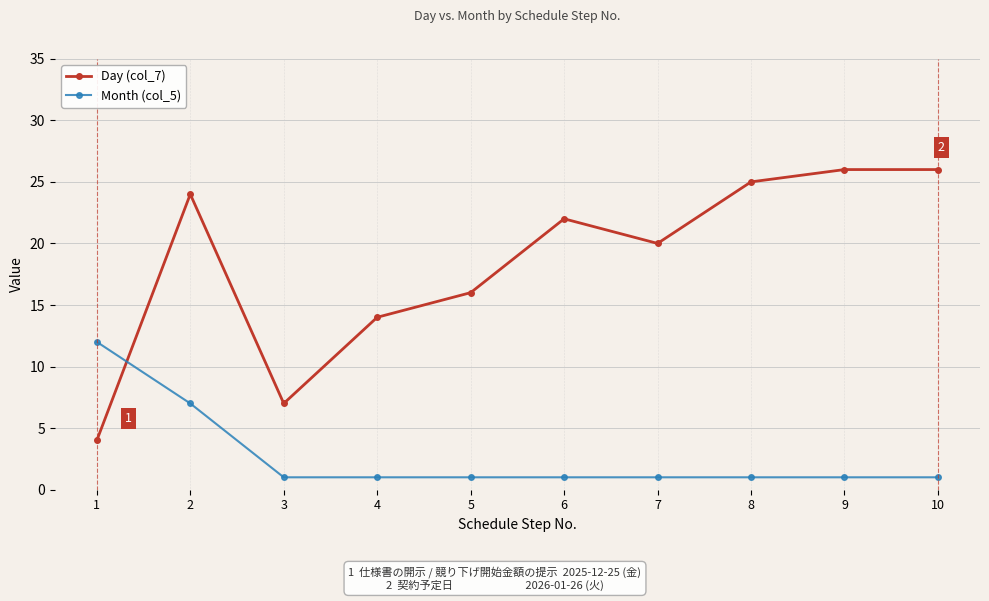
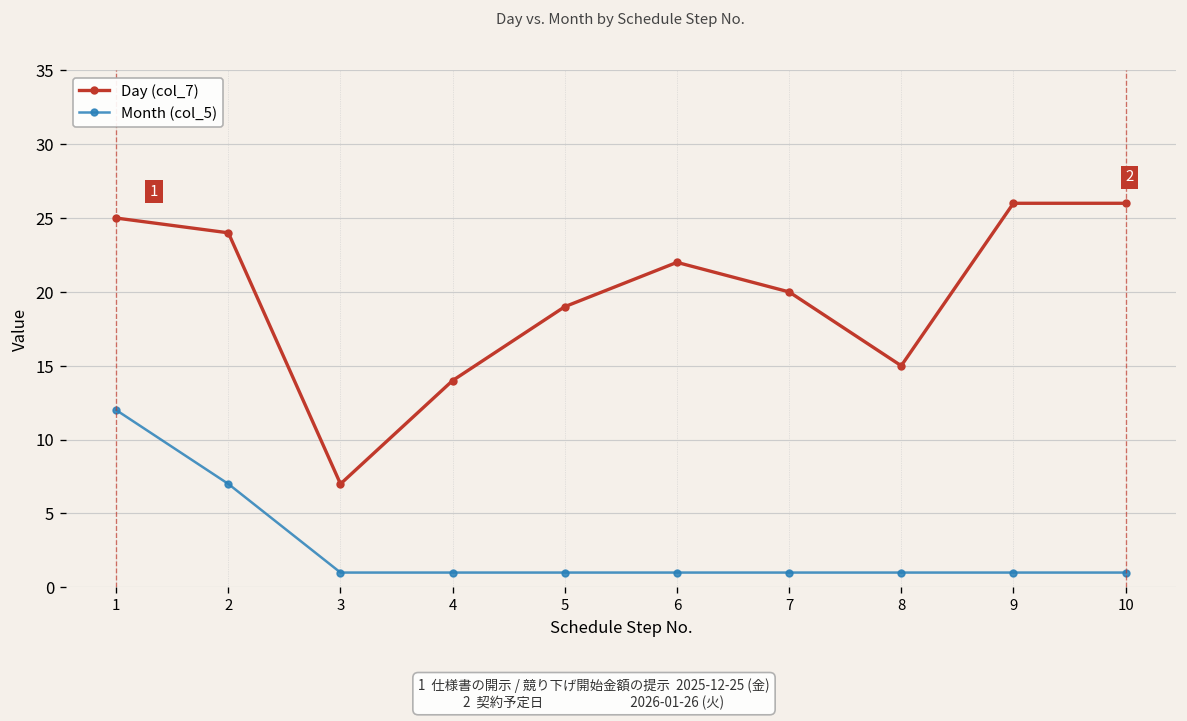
Day (col_7), 1: 4 -> 25
Day (col_7), 5: 16 -> 19
Day (col_7), 8: 25 -> 15
